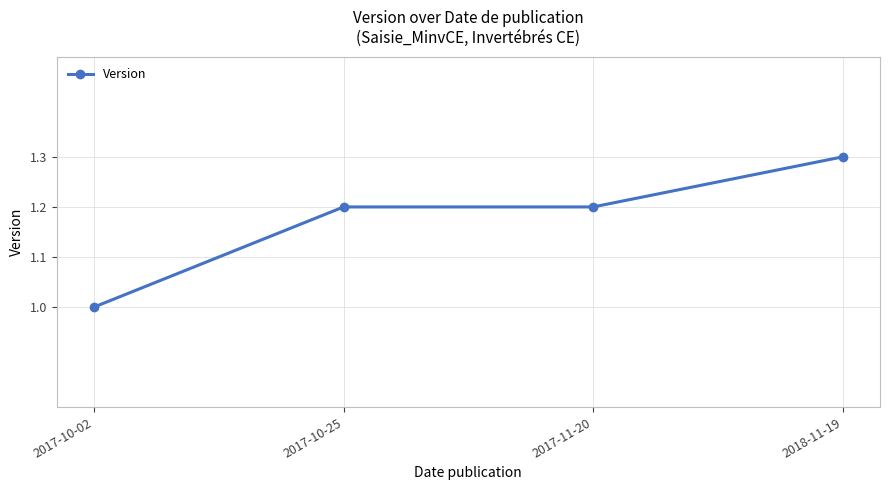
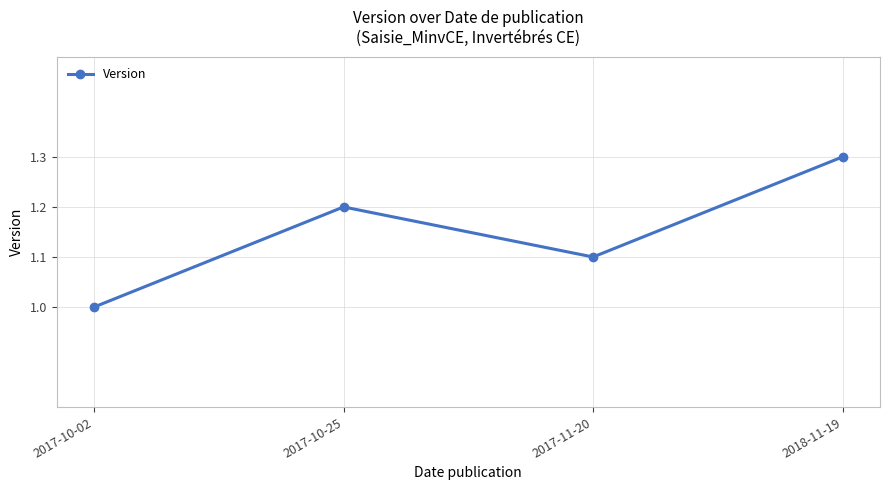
2017-11-20: 1.2 -> 1.1
